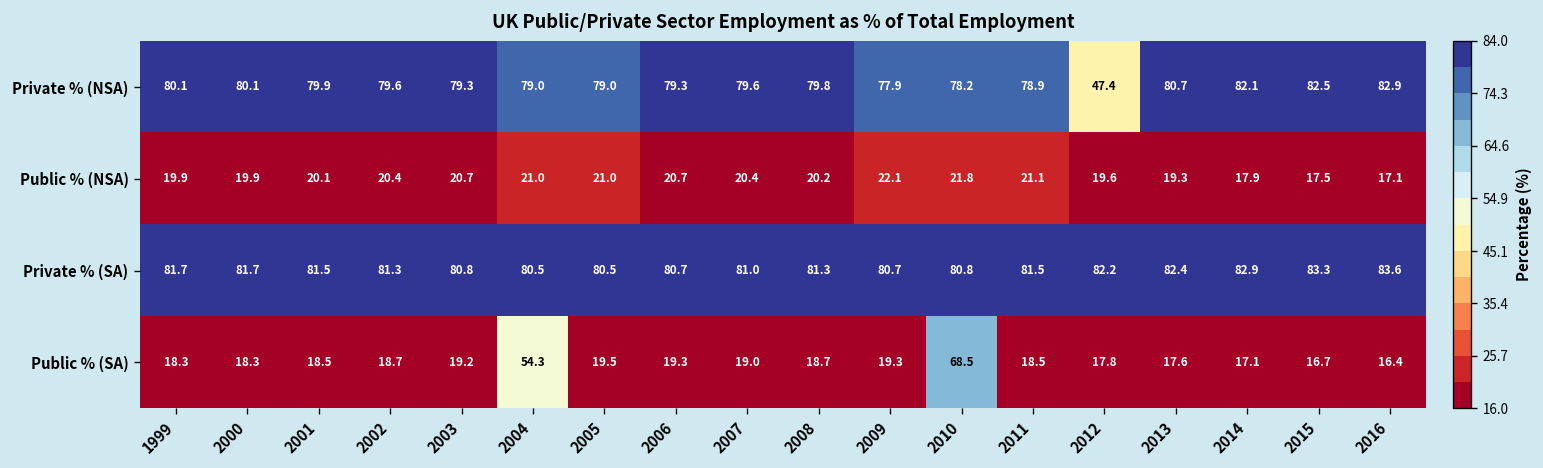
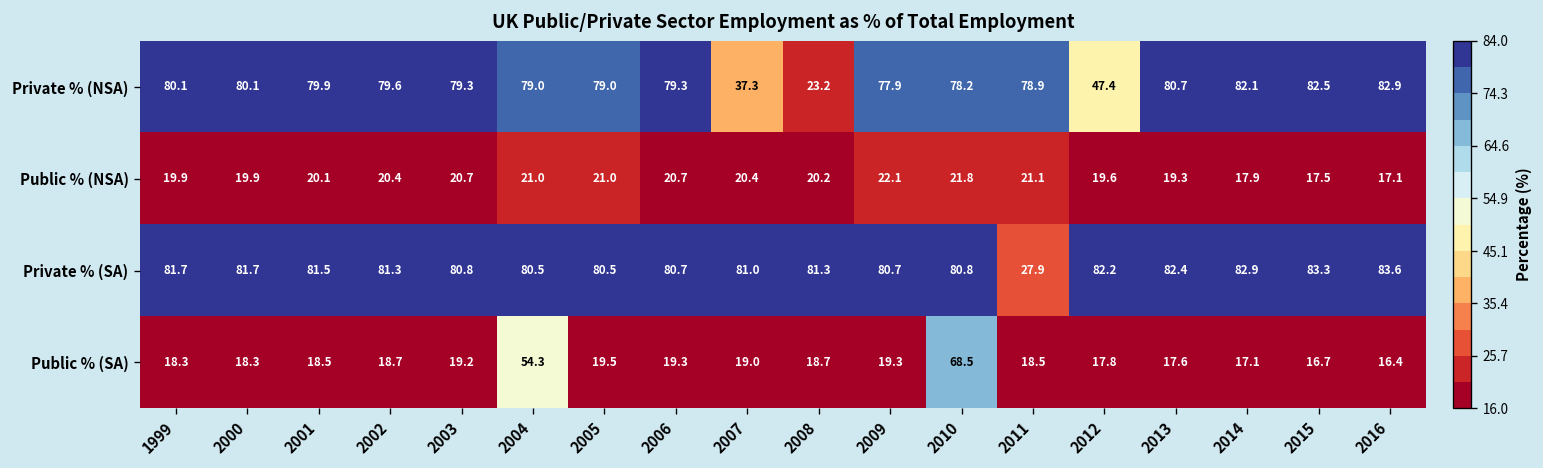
Private % (NSA), 2007: 79.6 -> 37.3
Private % (NSA), 2008: 79.8 -> 23.2
Private % (SA), 2011: 81.5 -> 27.9
